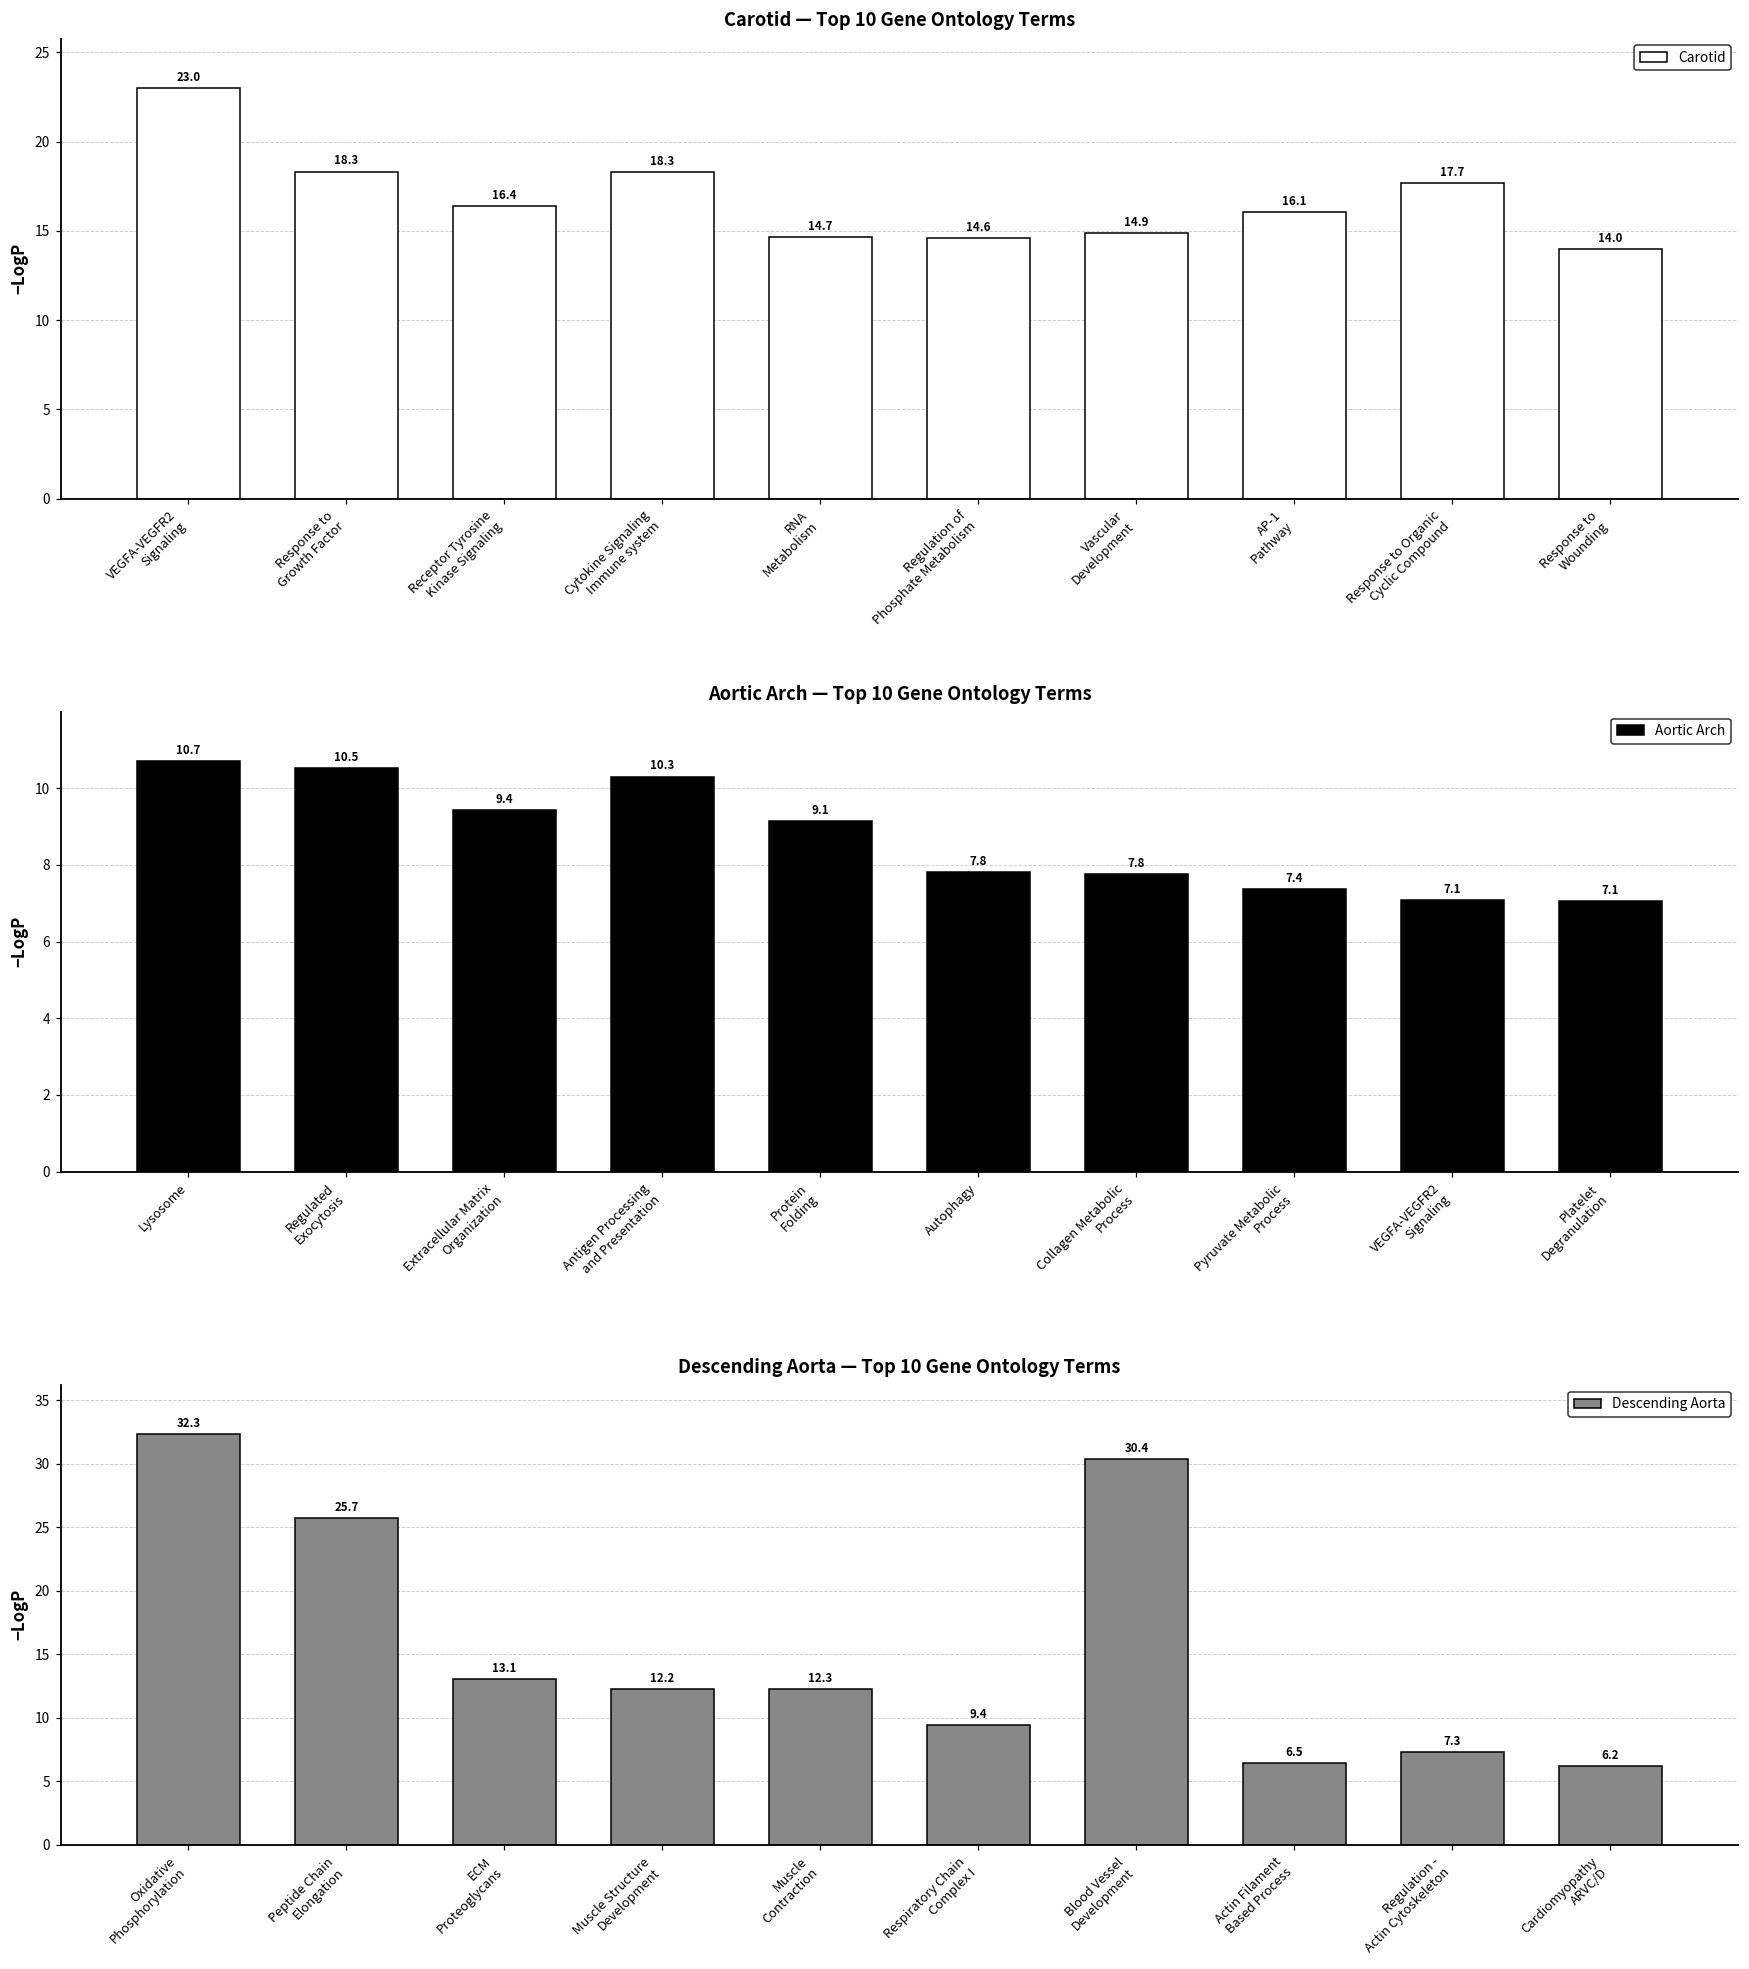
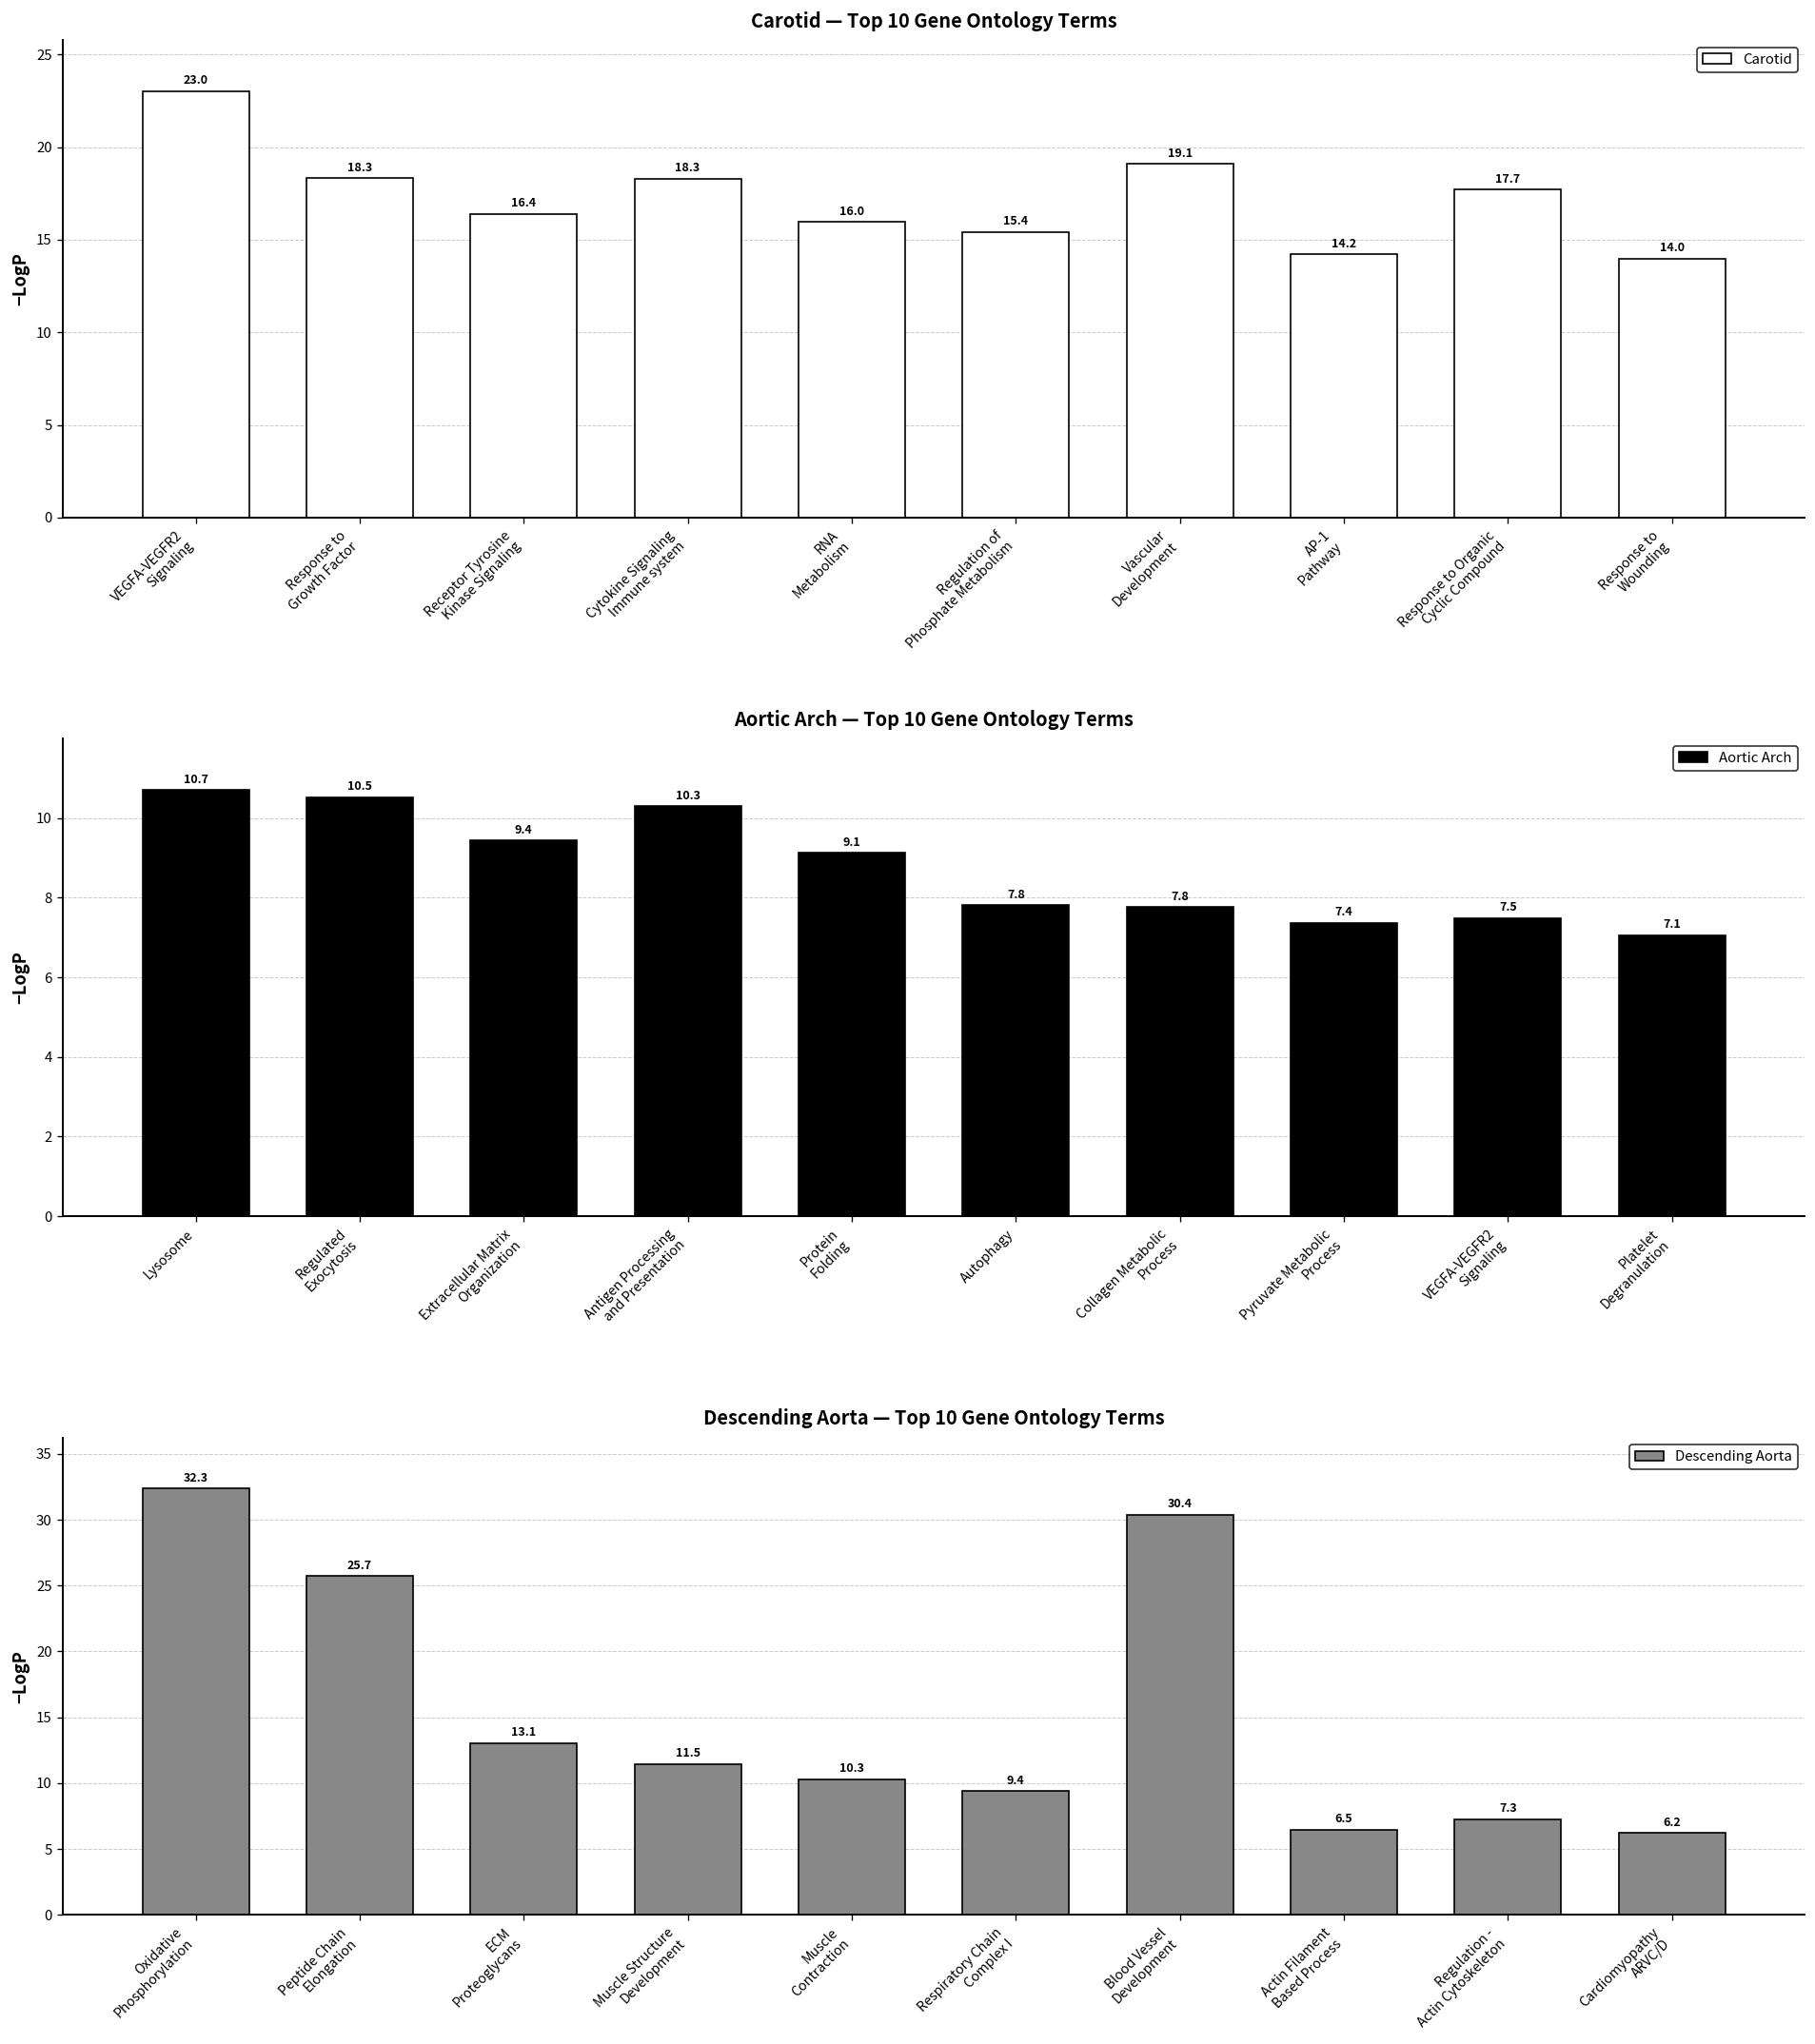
Carotid — Top 10 Gene Ontology Terms, RNA Metabolism: 14.7 -> 16.0
Carotid — Top 10 Gene Ontology Terms, Regulation of Phosphate Metabolism: 14.6 -> 15.4
Carotid — Top 10 Gene Ontology Terms, Vascular Development: 14.9 -> 19.1
Carotid — Top 10 Gene Ontology Terms, AP-1 Pathway: 16.1 -> 14.2
Aortic Arch — Top 10 Gene Ontology Terms, VEGFA-VEGFR2 Signaling: 7.1 -> 7.5
Descending Aorta — Top 10 Gene Ontology Terms, Muscle Structure Development: 12.2 -> 11.5
Descending Aorta — Top 10 Gene Ontology Terms, Muscle Contraction: 12.3 -> 10.3
